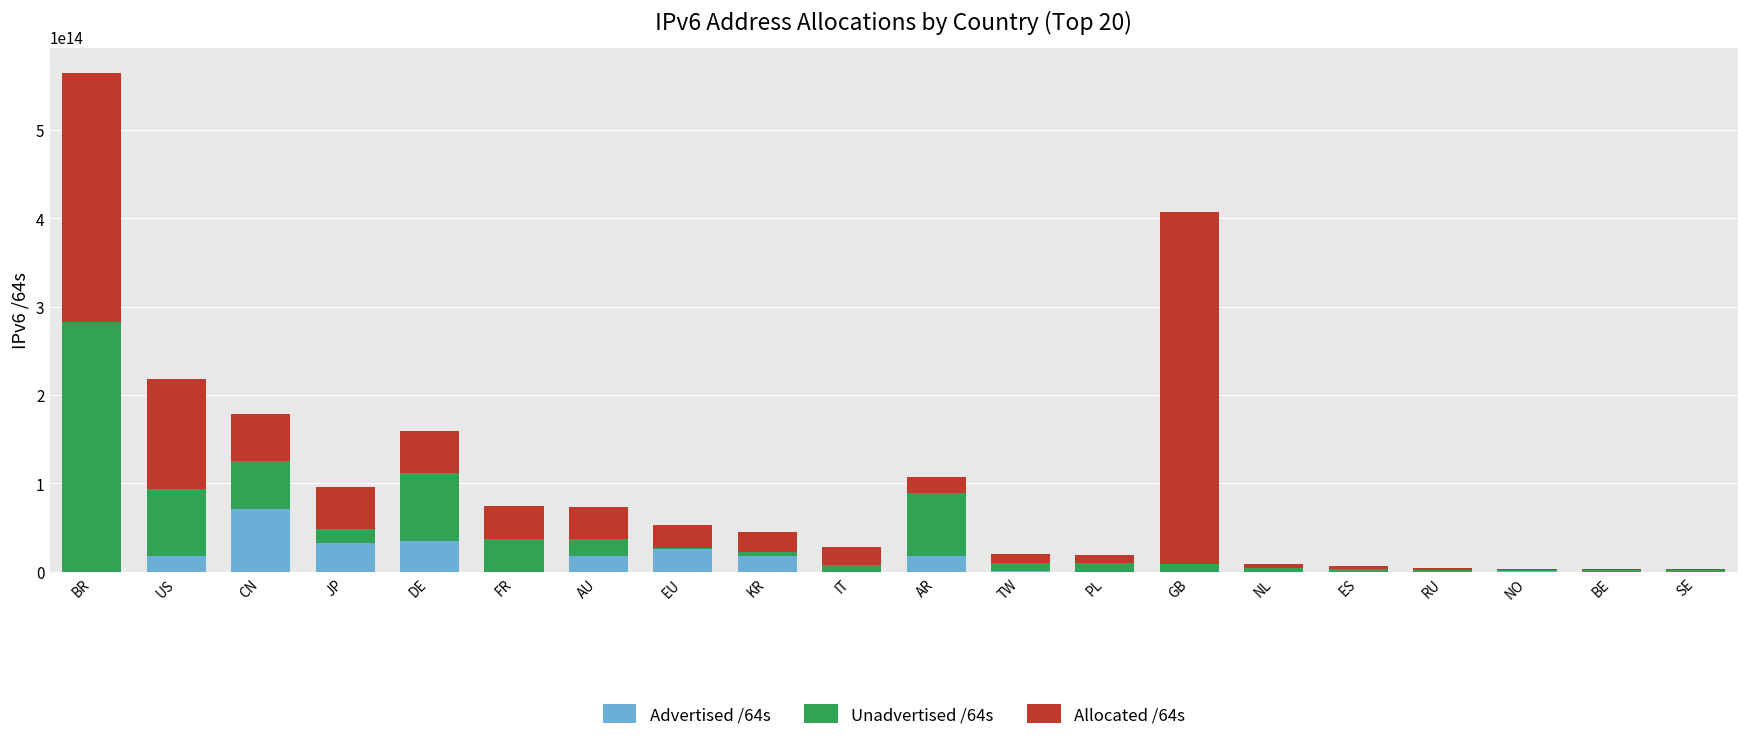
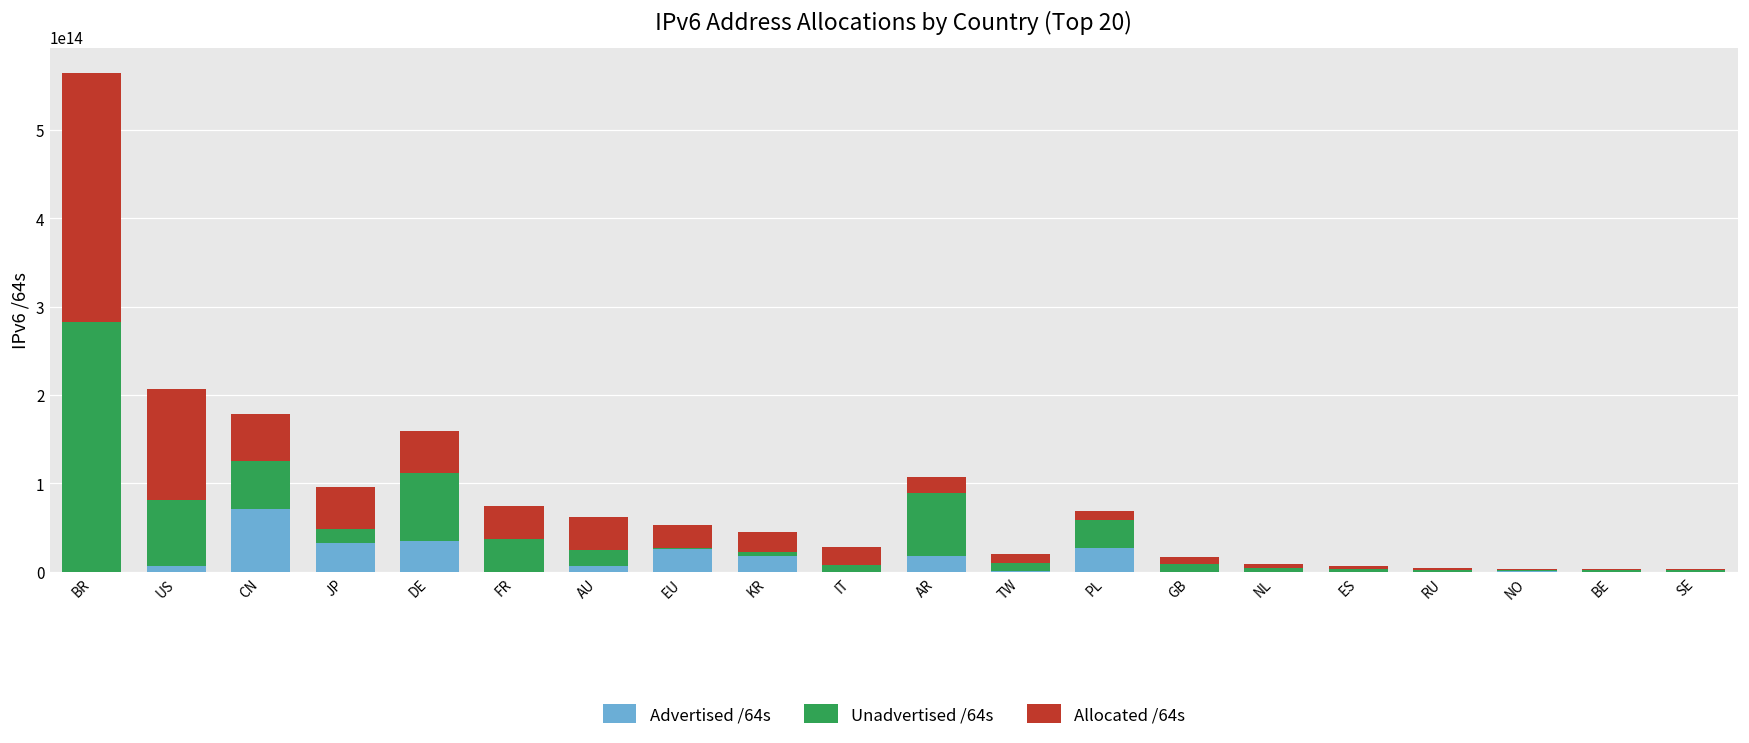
Advertised /64s, US: 20000000000000 -> 10000000000000
Advertised /64s, AU: 20000000000000 -> 10000000000000
Advertised /64s, PL: 0 -> 30000000000000
Unadvertised /64s, PL: 10000000000000 -> 30000000000000
Allocated /64s, GB: 400000000000000 -> 10000000000000
